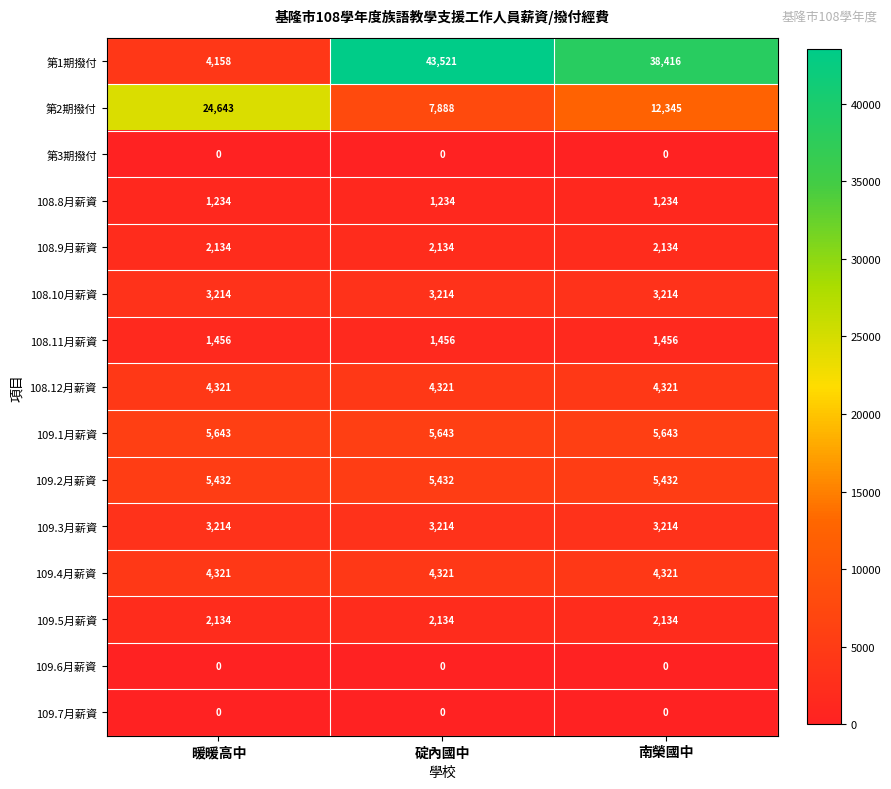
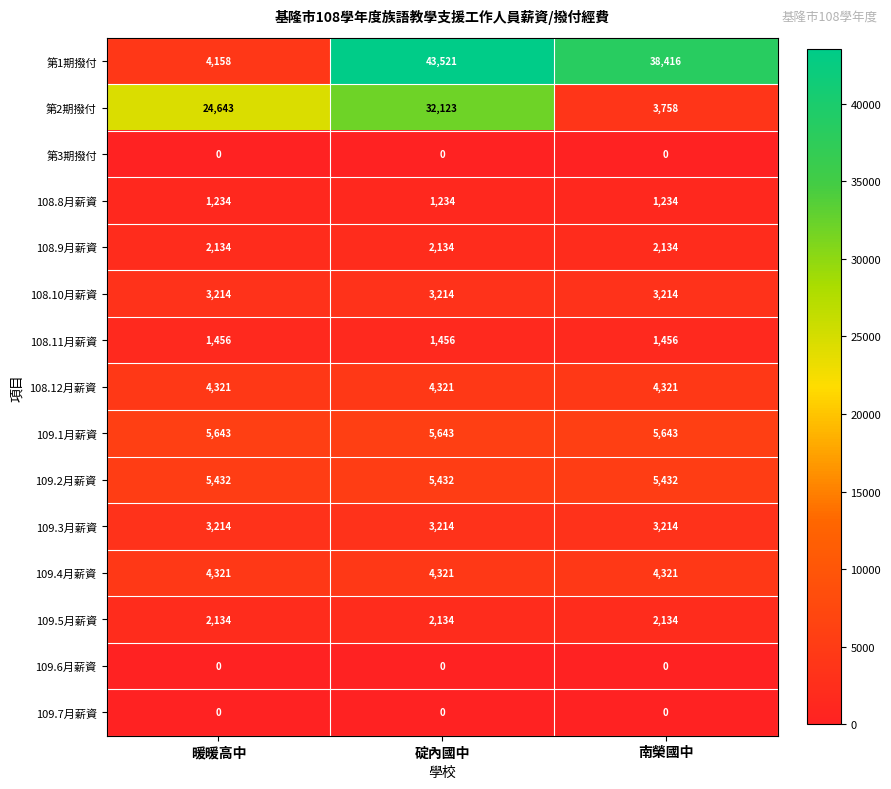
第2期撥付, 碇內國中: 7,888 -> 32,123
第2期撥付, 南榮國中: 12,345 -> 3,758
